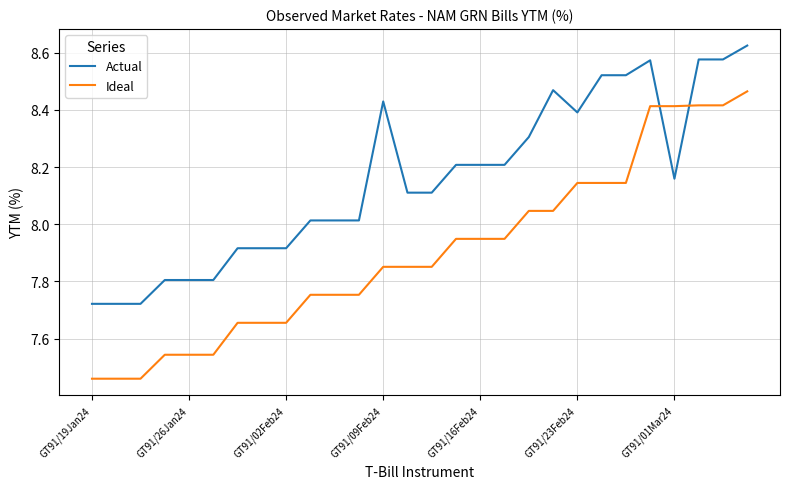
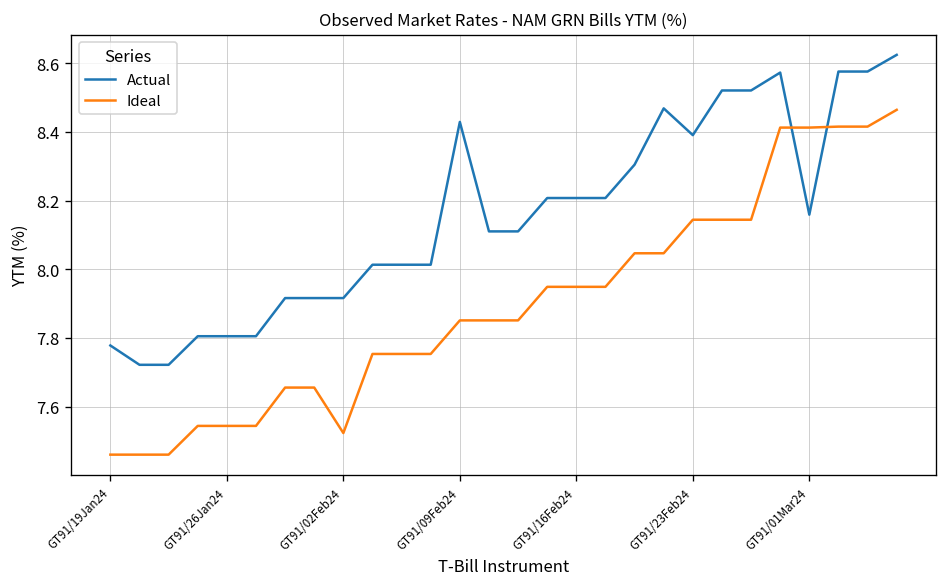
Actual, GT91/19Jan24: 7.72 -> 7.78
Ideal, GT91/02Feb24: 7.66 -> 7.52
